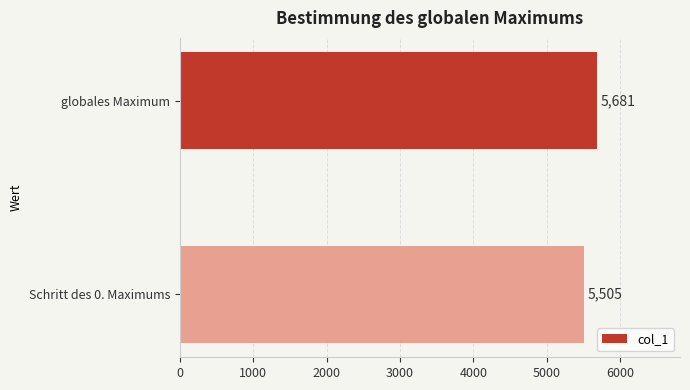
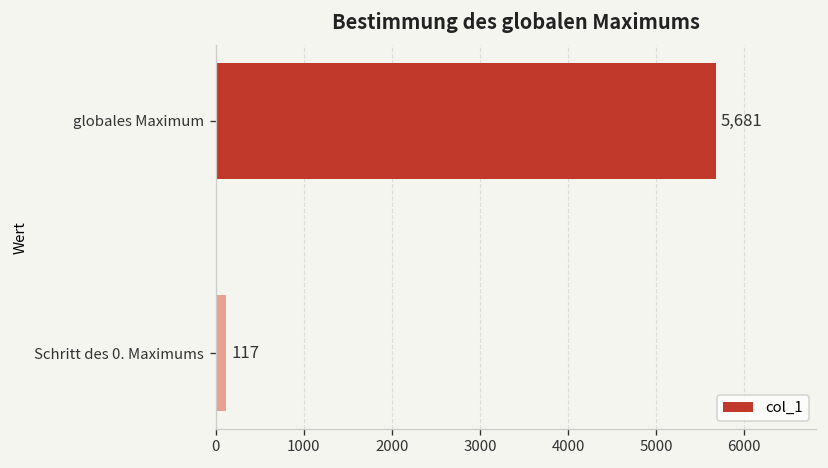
Schritt des 0. Maximums: 5,505 -> 117
